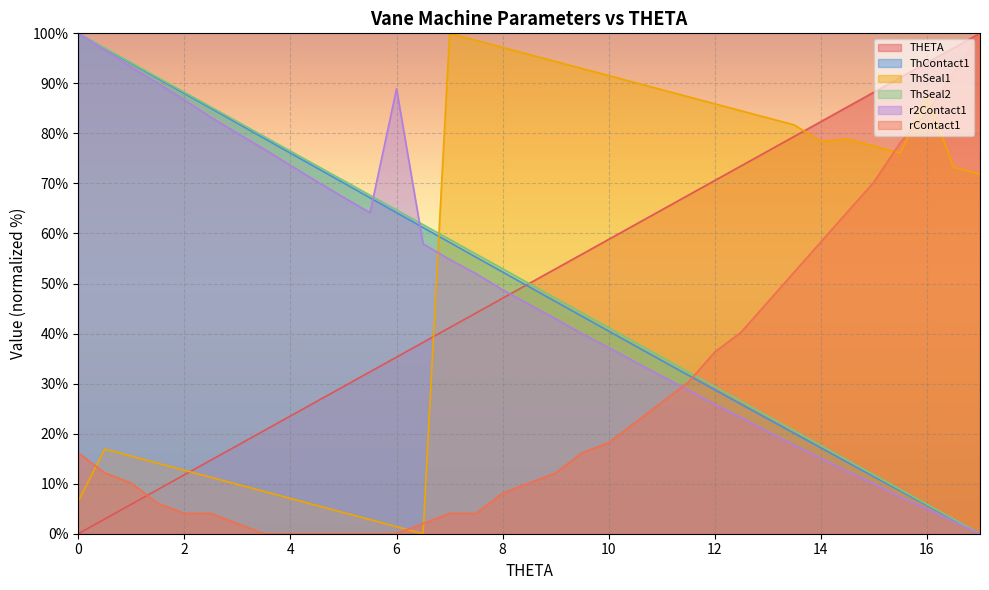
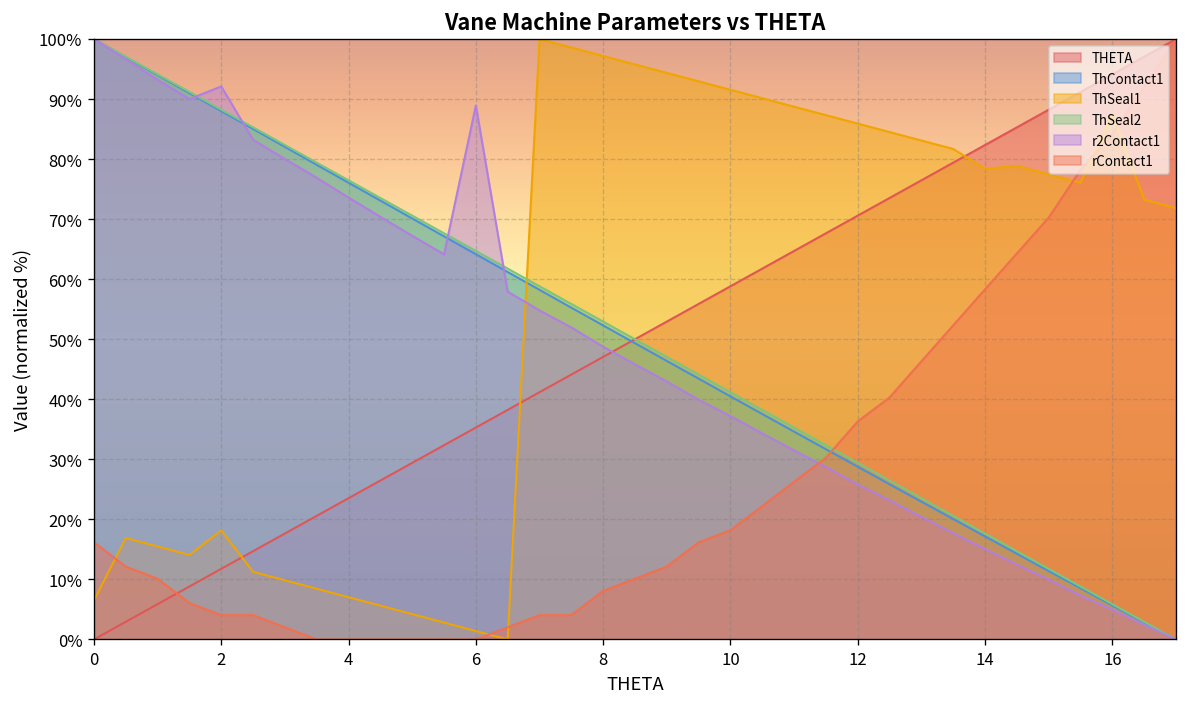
ThSeal1, 2: 13% -> 18%
r2Contact1, 2: 87% -> 92%
